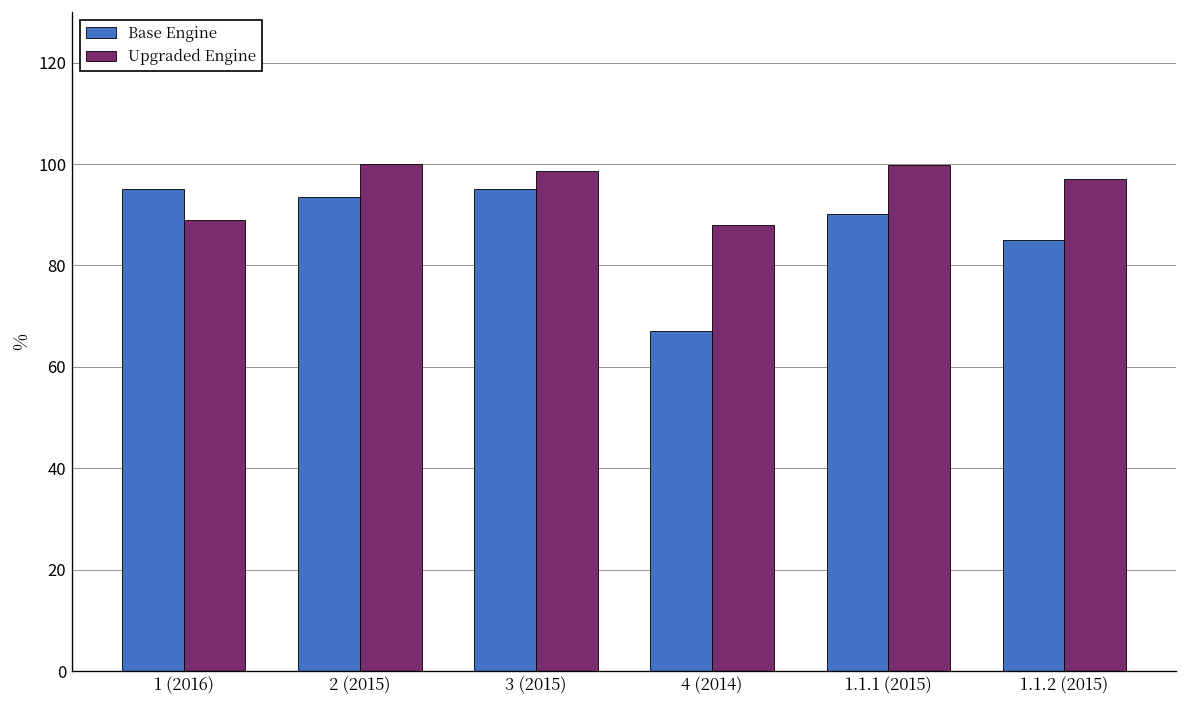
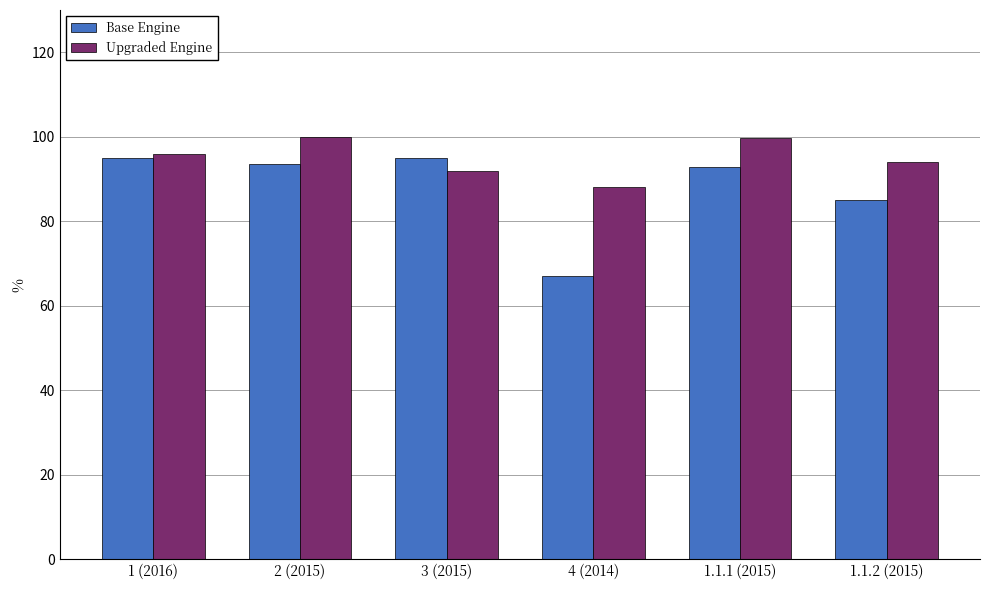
Upgraded Engine, 1 (2016): 89 -> 96
Upgraded Engine, 3 (2015): 99 -> 92
Base Engine, 1.1.1 (2015): 90 -> 93
Upgraded Engine, 1.1.2 (2015): 97 -> 94
